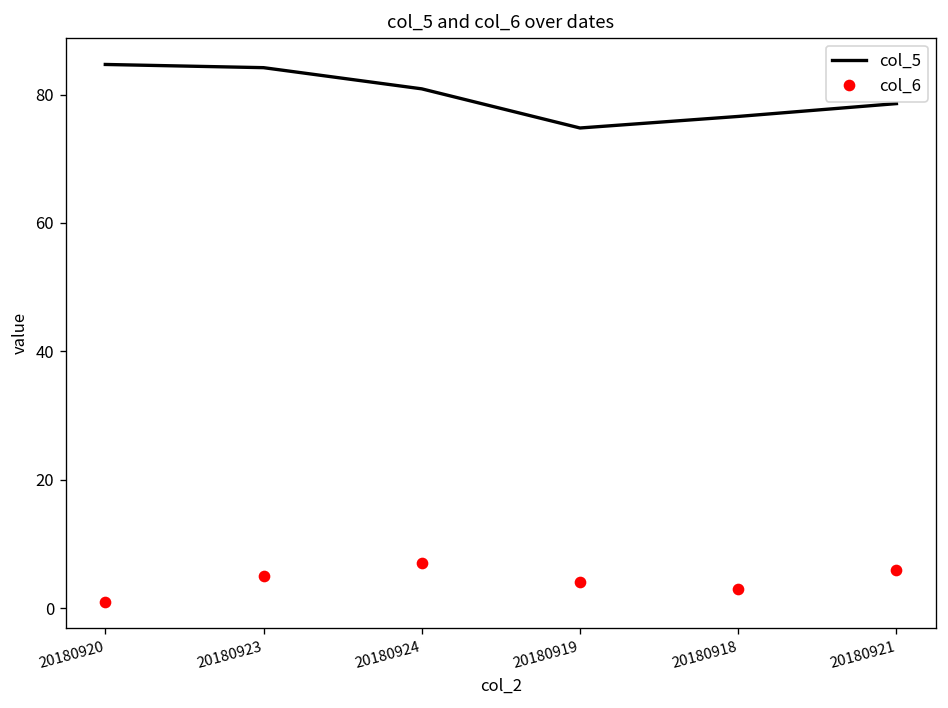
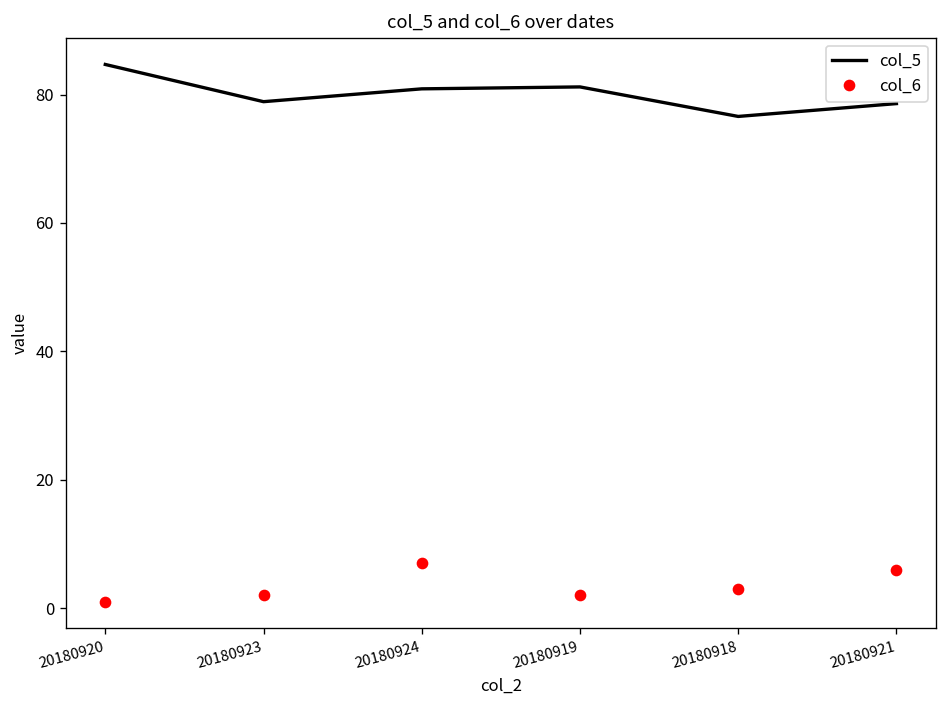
col_5, 20180923: 84 -> 79
col_6, 20180923: 5 -> 2
col_5, 20180919: 75 -> 81
col_6, 20180919: 4 -> 2
